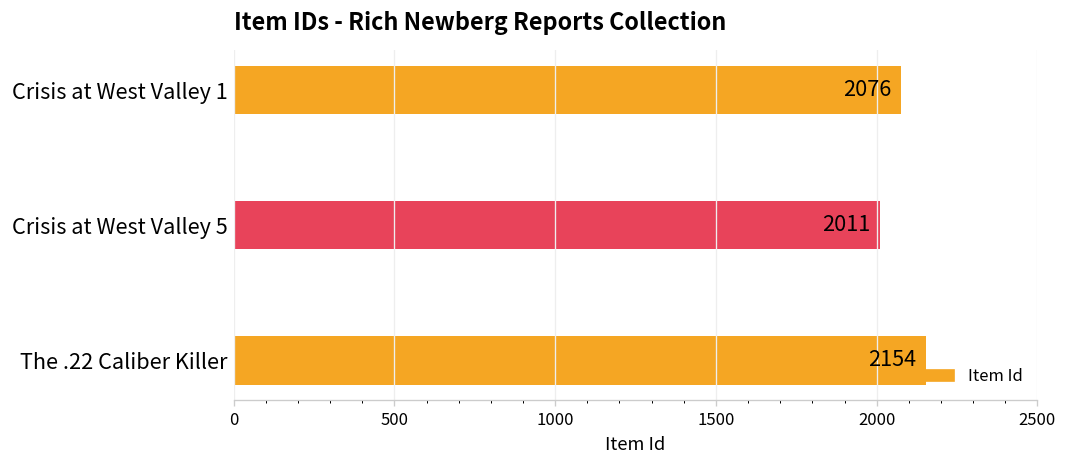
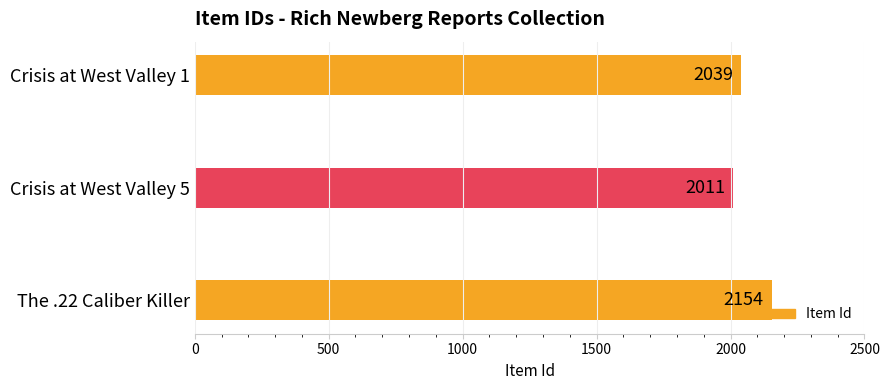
Crisis at West Valley 1: 2076 -> 2039
